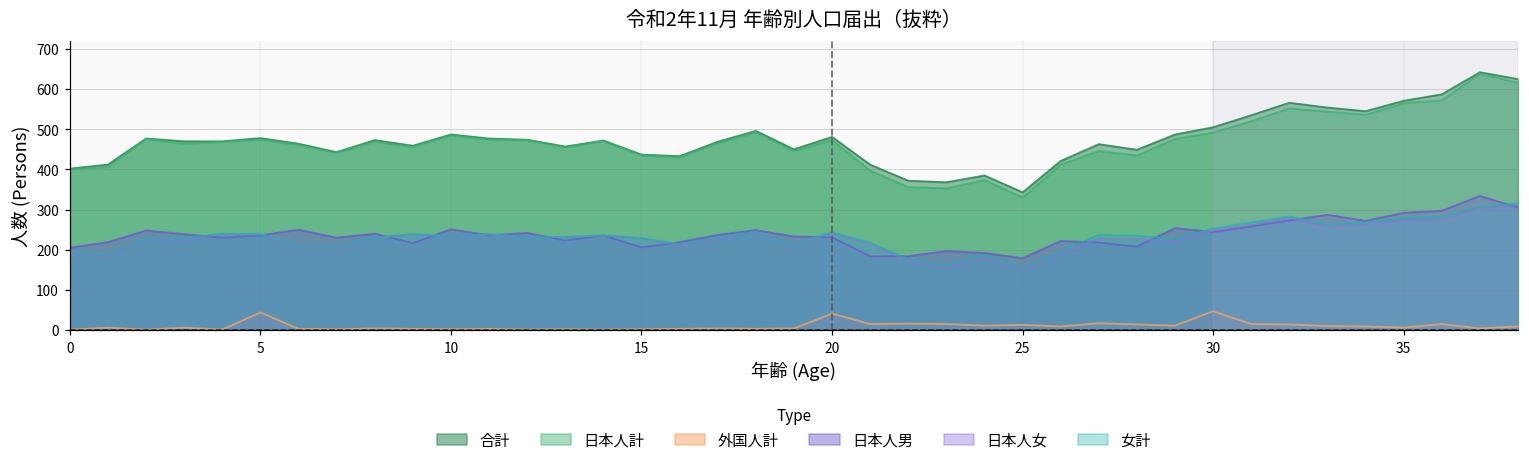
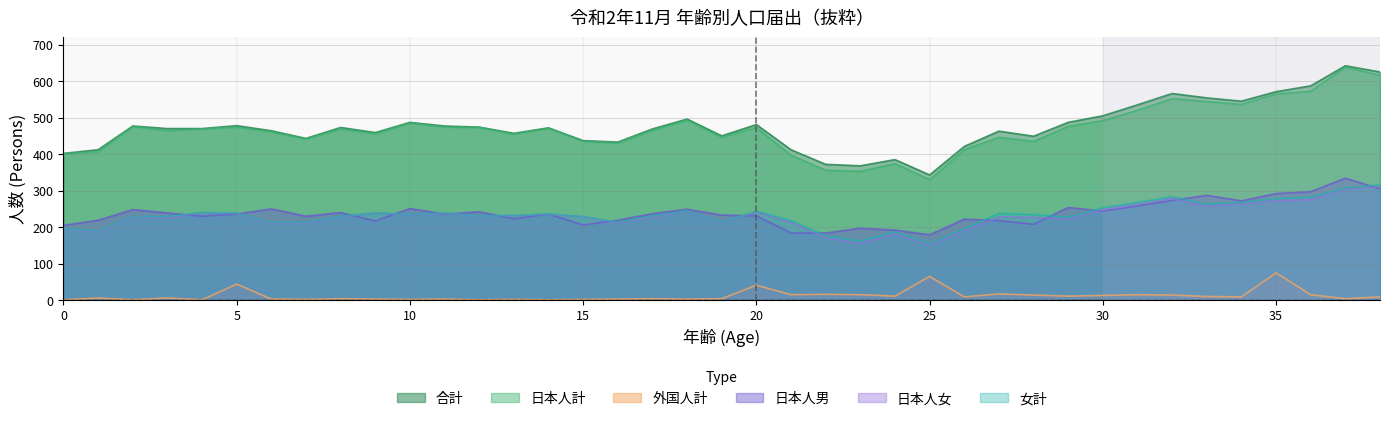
外国人計, 25: 10 -> 70
外国人計, 30: 50 -> 10
外国人計, 35: 10 -> 80
